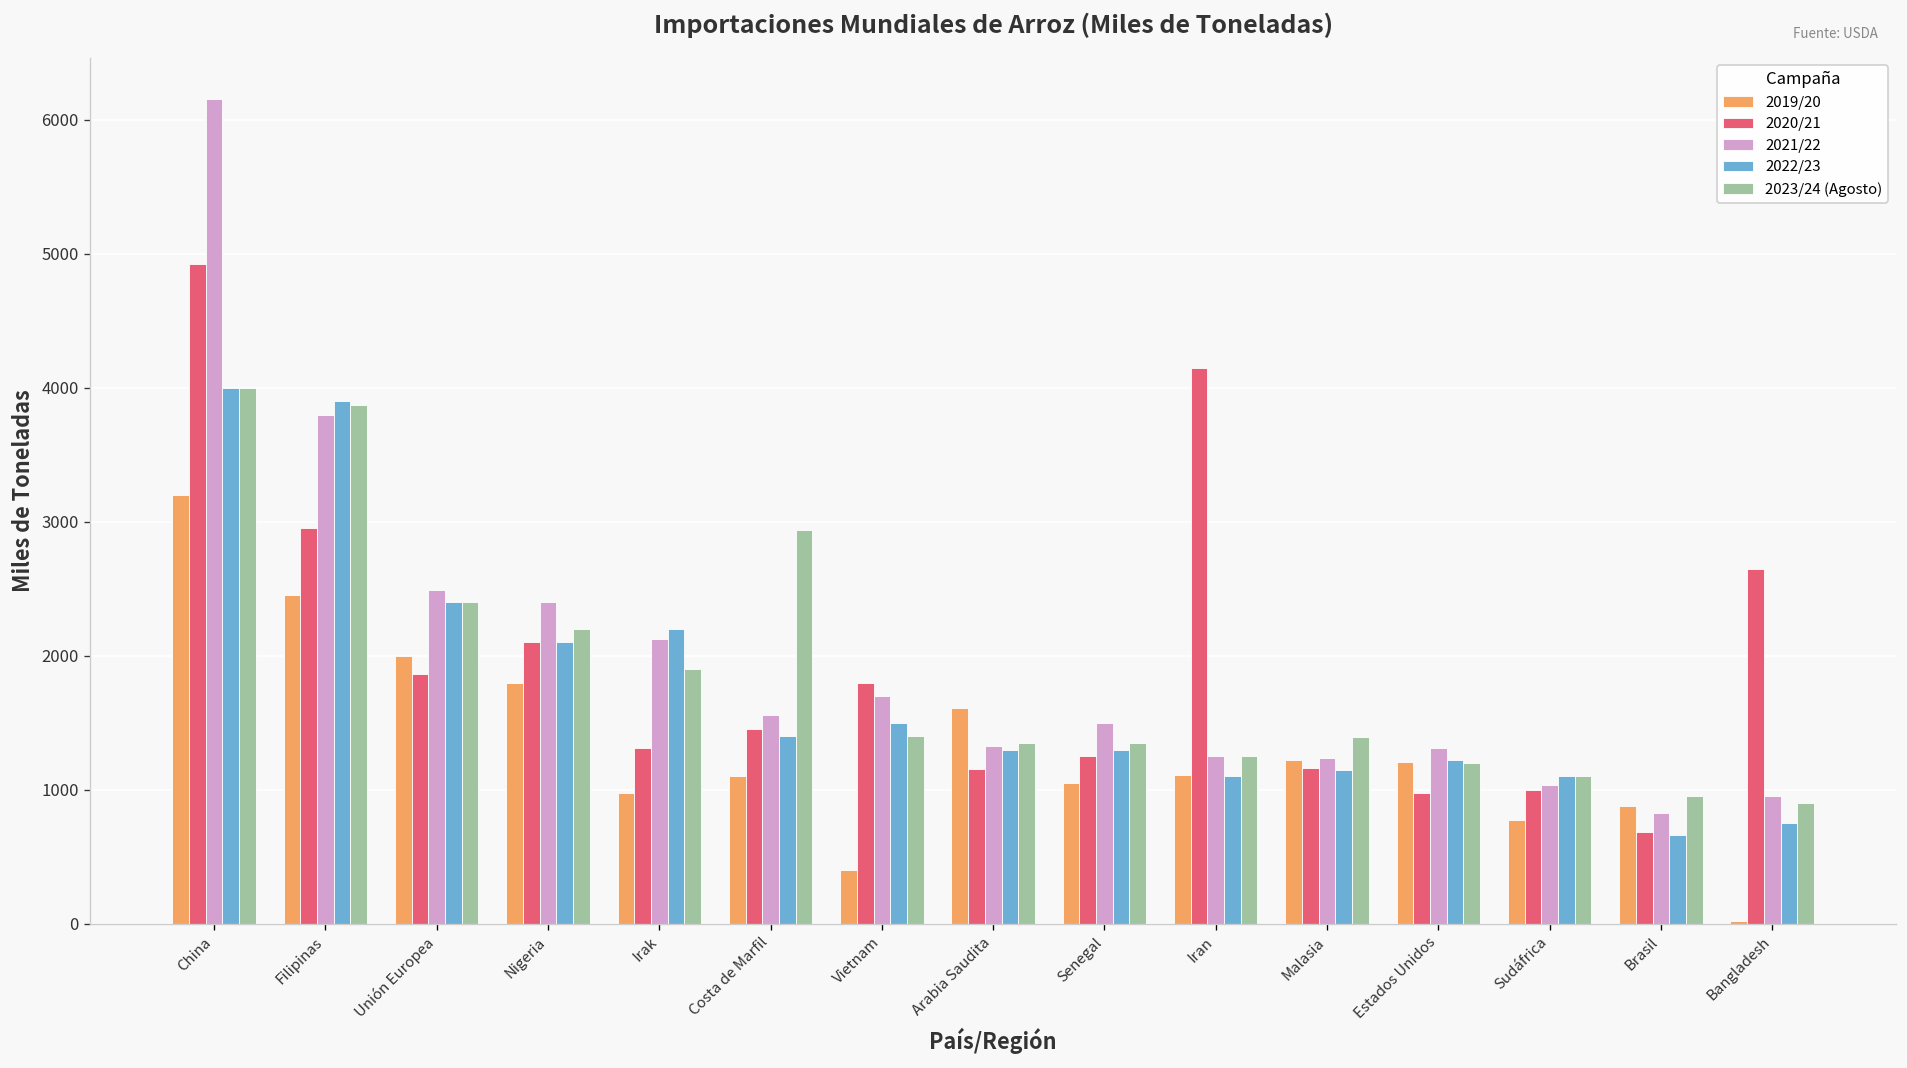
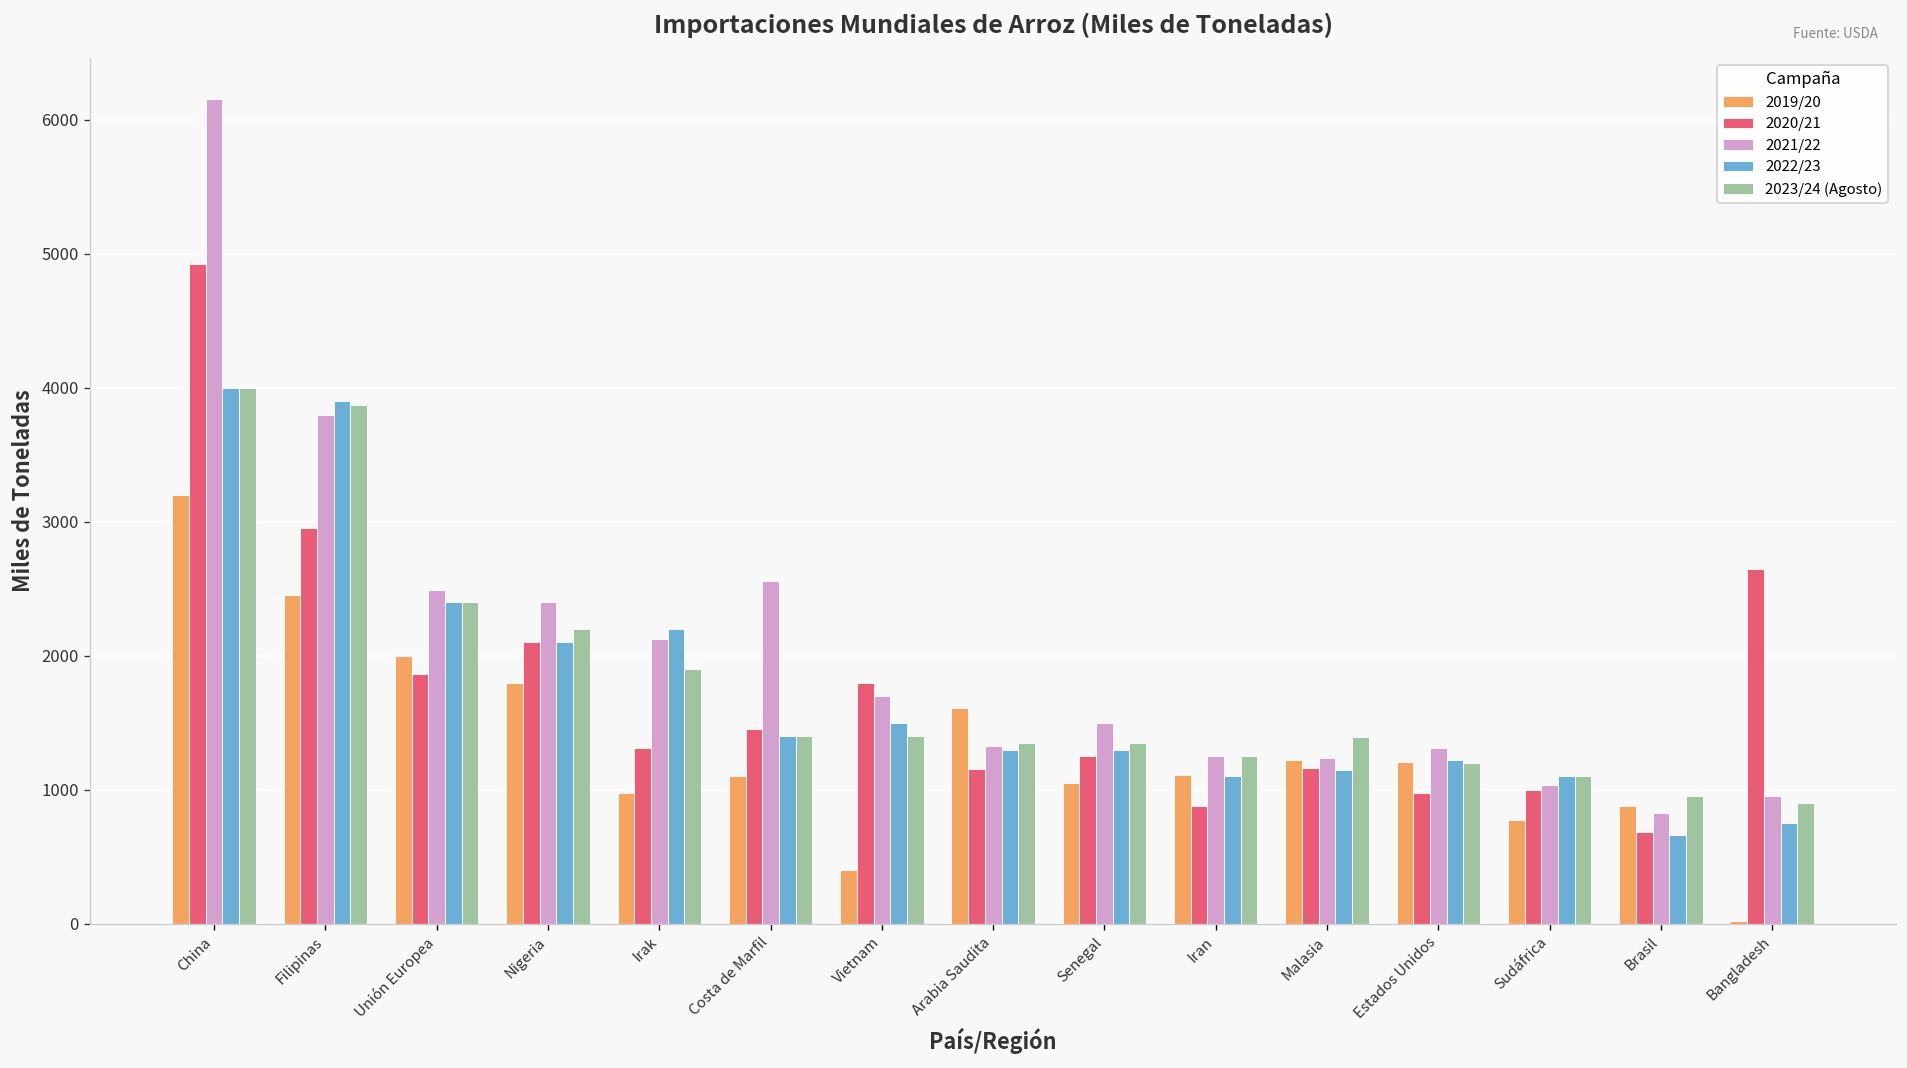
2021/22, Costa de Marfil: 1560 -> 2560
2023/24 (Agosto), Costa de Marfil: 2940 -> 1400
2020/21, Iran: 4150 -> 880
